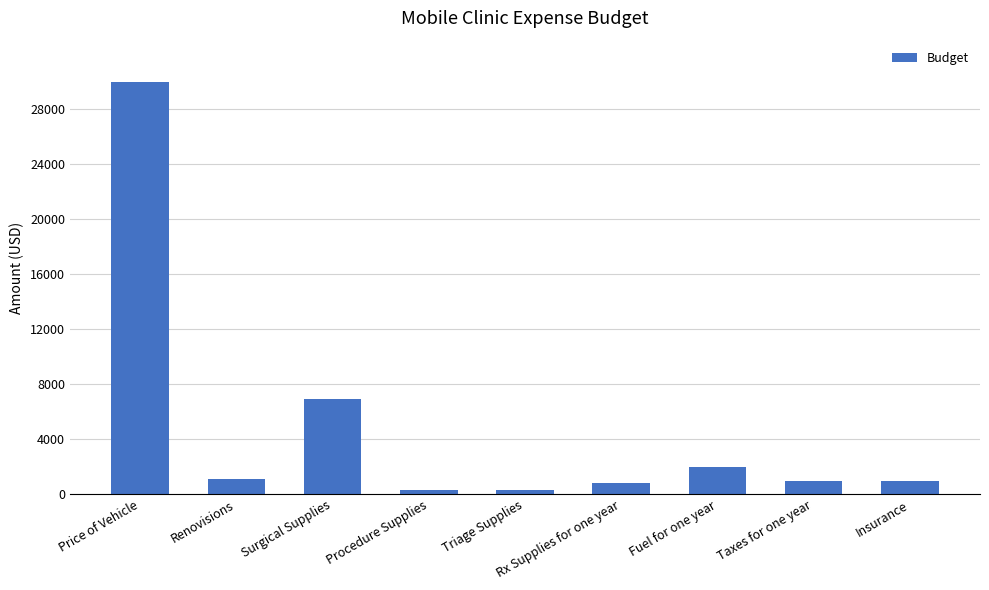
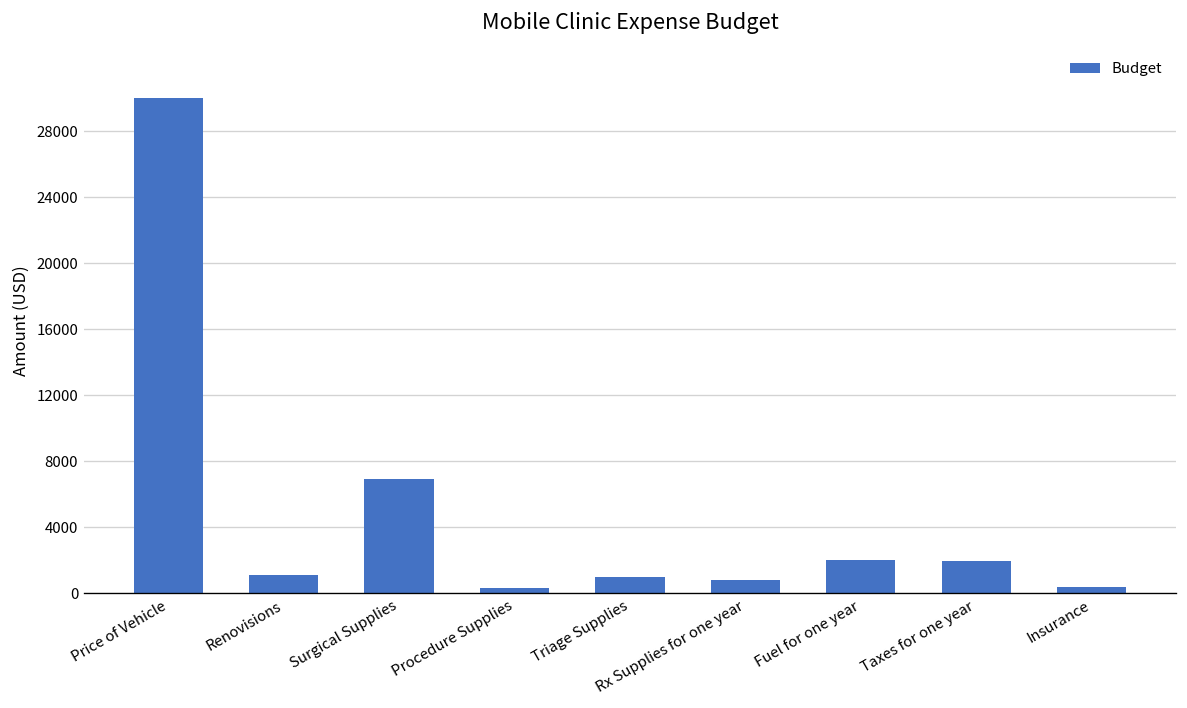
Triage Supplies: 300 -> 1000
Taxes for one year: 1000 -> 1900
Insurance: 1000 -> 400
